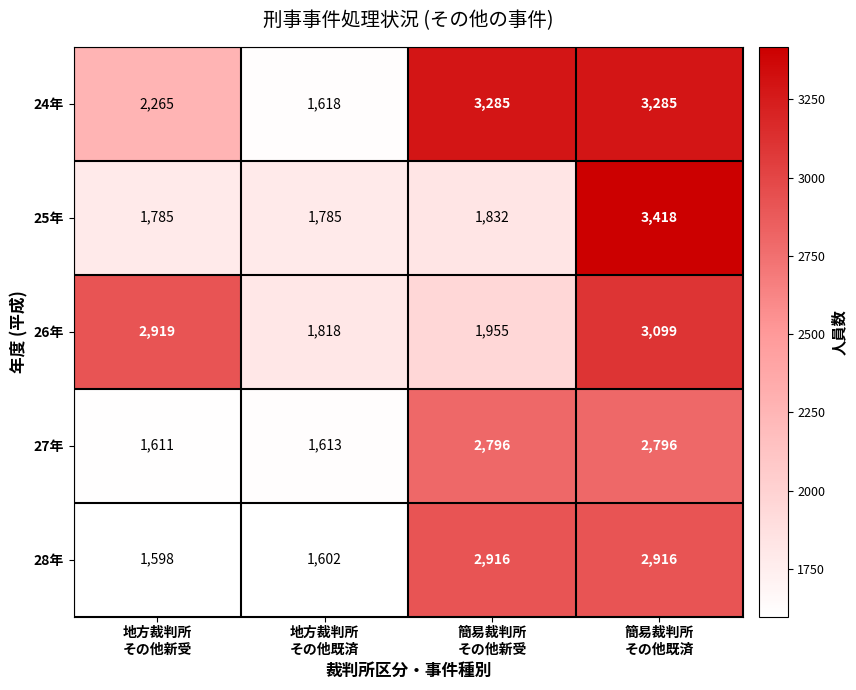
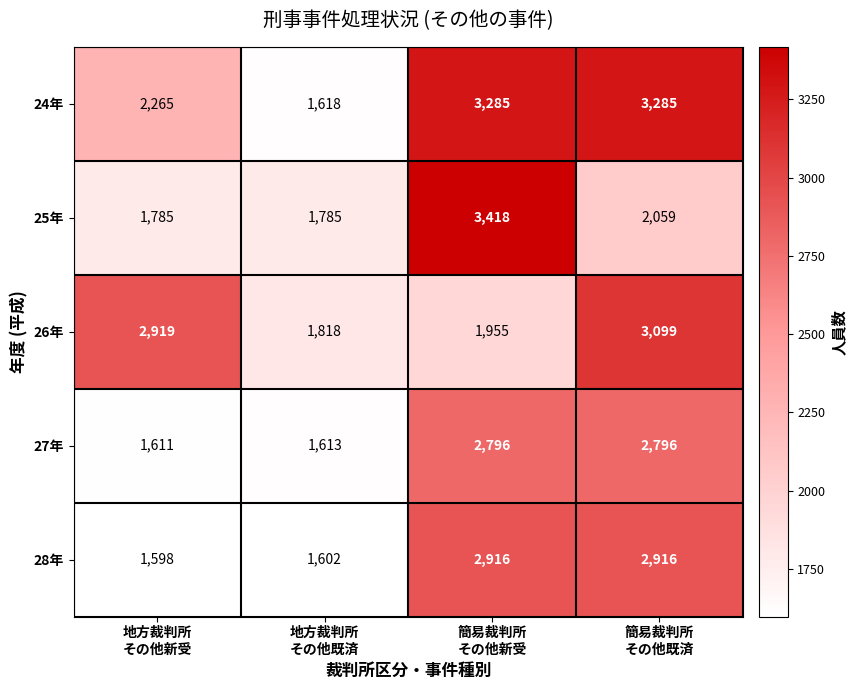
25年, 簡易裁判所 その他新受: 1,832 -> 3,418
25年, 簡易裁判所 その他既済: 3,418 -> 2,059
